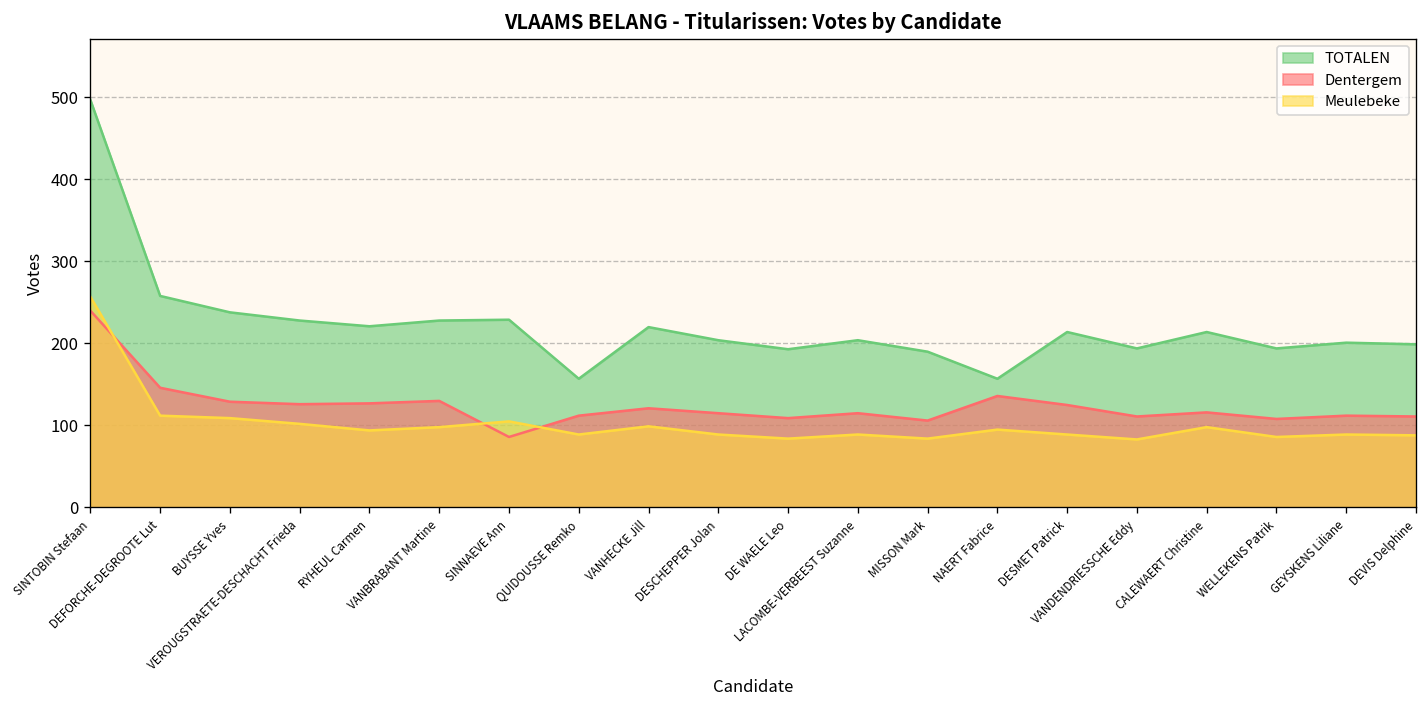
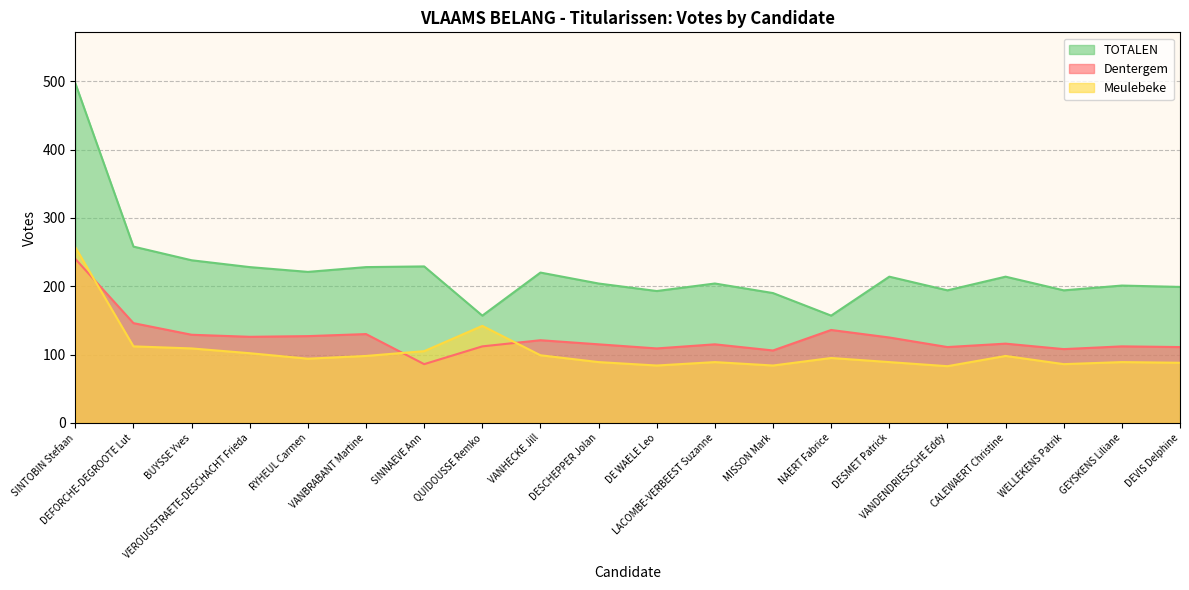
Meulebeke, QUIDOUSSE Remko: 90 -> 140
